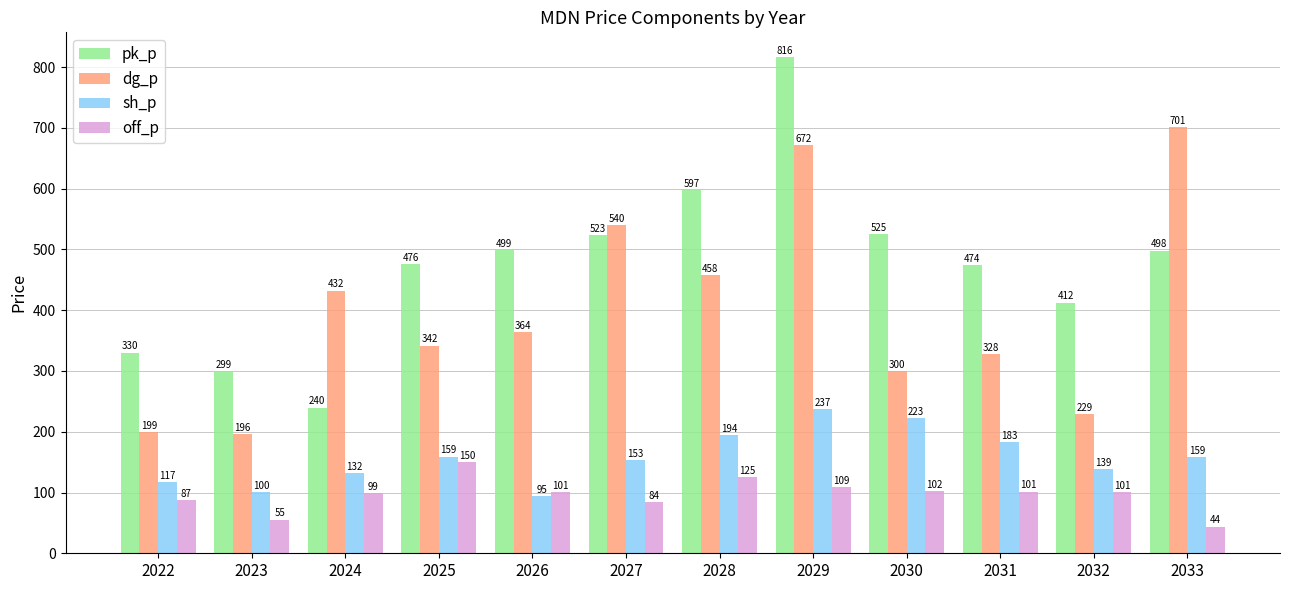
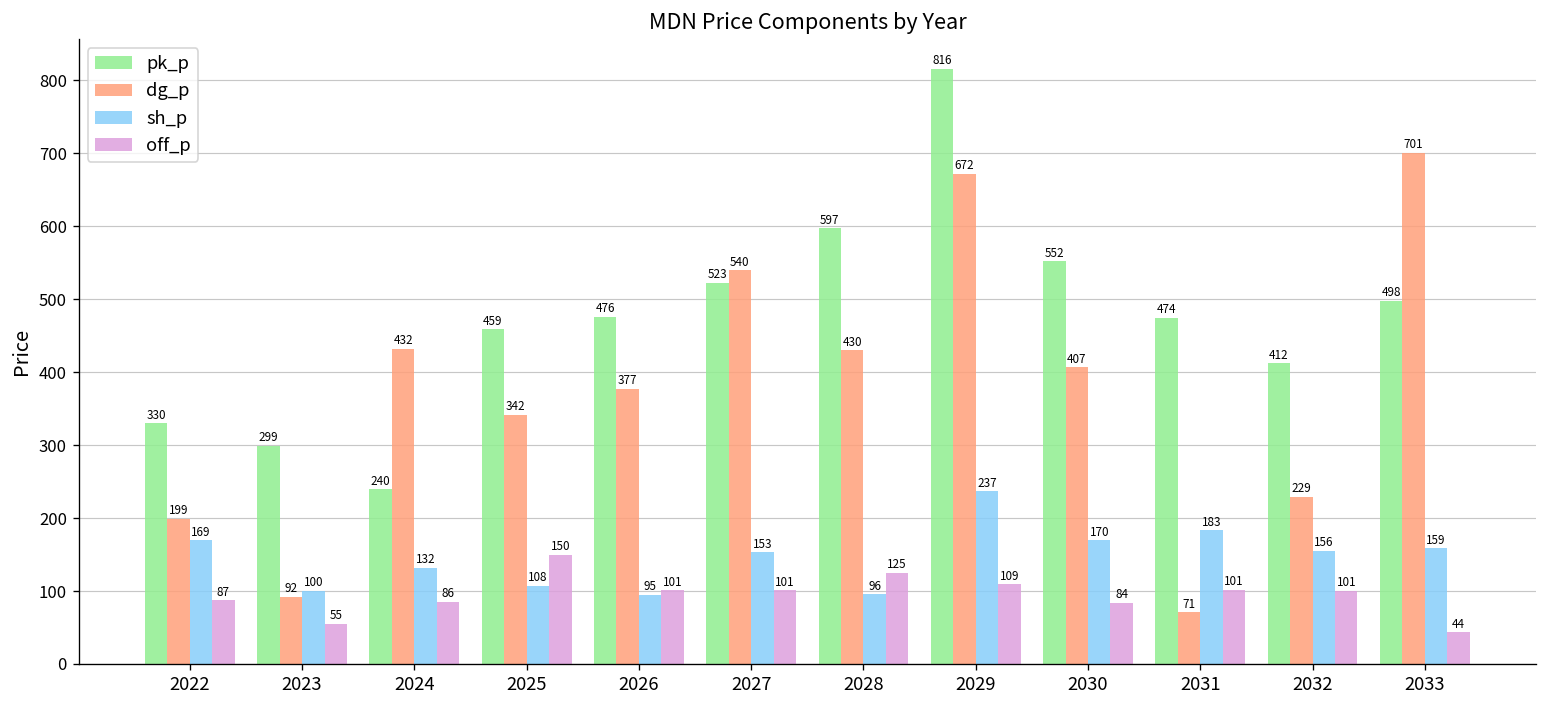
sh_p, 2022: 117 -> 169
dg_p, 2023: 196 -> 92
off_p, 2024: 99 -> 86
pk_p, 2025: 476 -> 459
sh_p, 2025: 159 -> 108
pk_p, 2026: 499 -> 476
dg_p, 2026: 364 -> 377
off_p, 2027: 84 -> 101
dg_p, 2028: 458 -> 430
sh_p, 2028: 194 -> 96
pk_p, 2030: 525 -> 552
dg_p, 2030: 300 -> 407
sh_p, 2030: 223 -> 170
off_p, 2030: 102 -> 84
dg_p, 2031: 328 -> 71
sh_p, 2032: 139 -> 156
